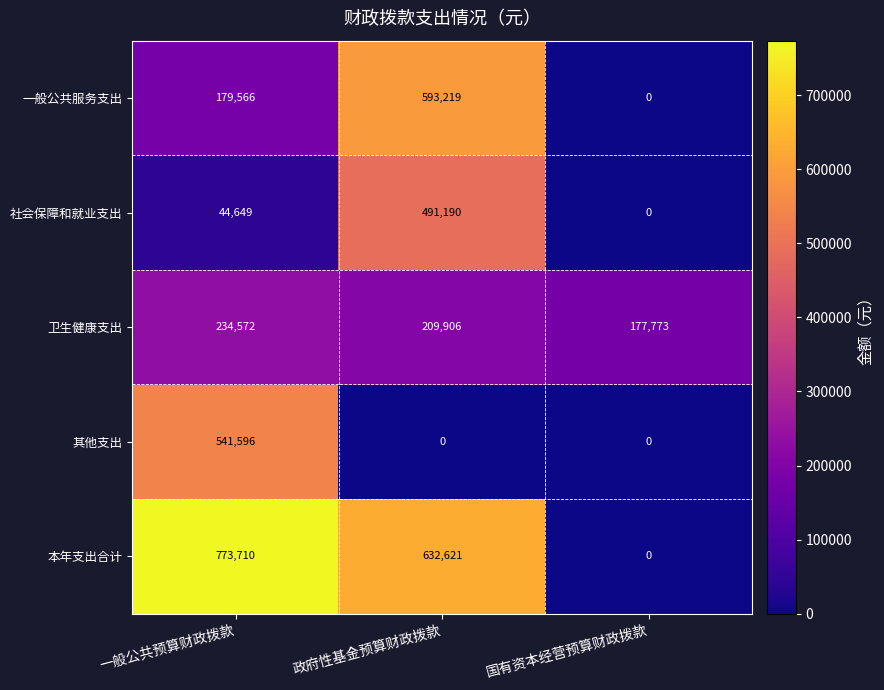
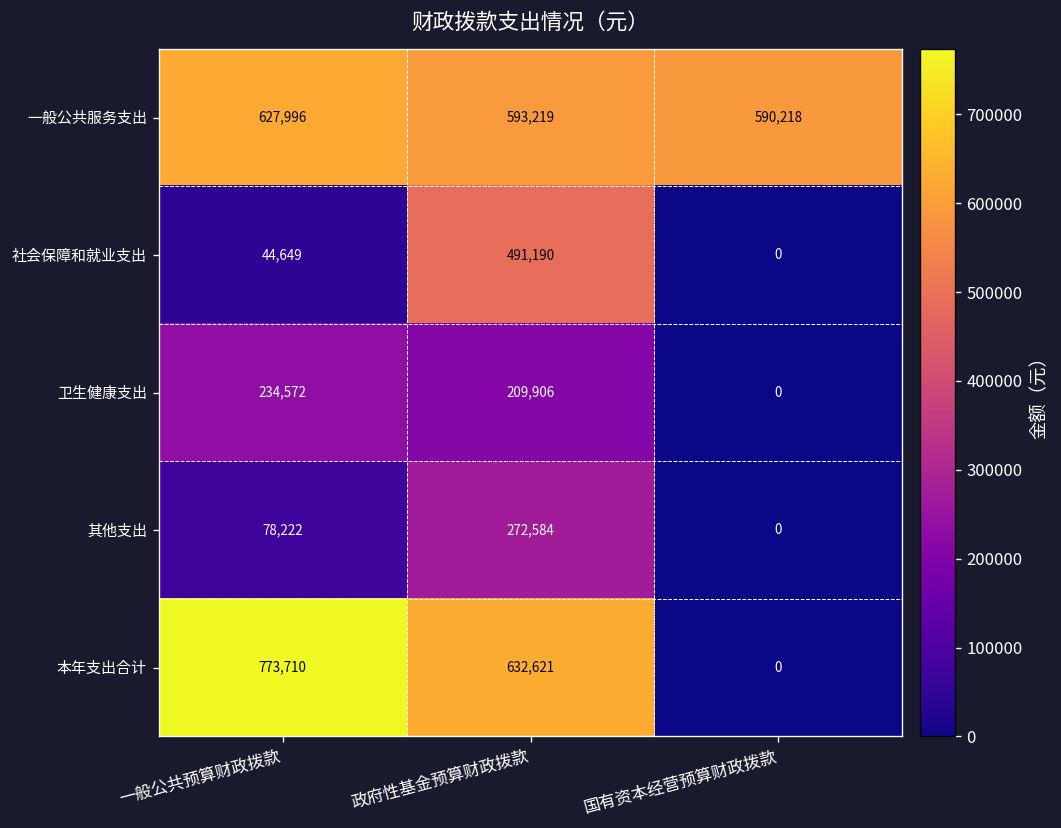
一般公共服务支出, 一般公共预算财政拨款: 179,566 -> 627,996
一般公共服务支出, 国有资本经营预算财政拨款: 0 -> 590,218
卫生健康支出, 国有资本经营预算财政拨款: 177,773 -> 0
其他支出, 一般公共预算财政拨款: 541,596 -> 78,222
其他支出, 政府性基金预算财政拨款: 0 -> 272,584
